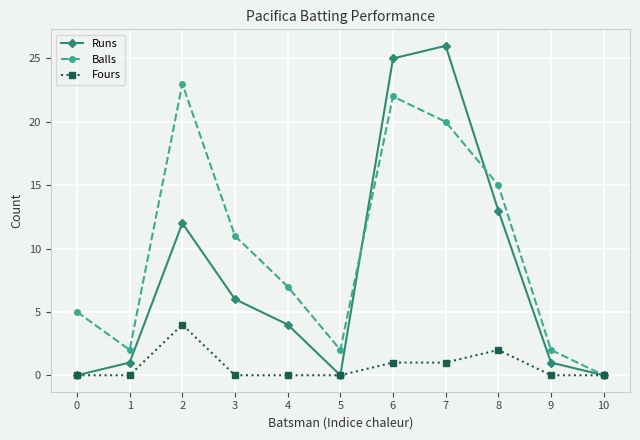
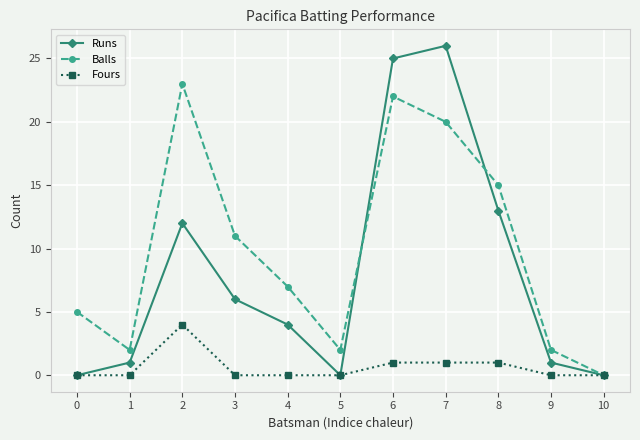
Fours, 8: 2 -> 1
